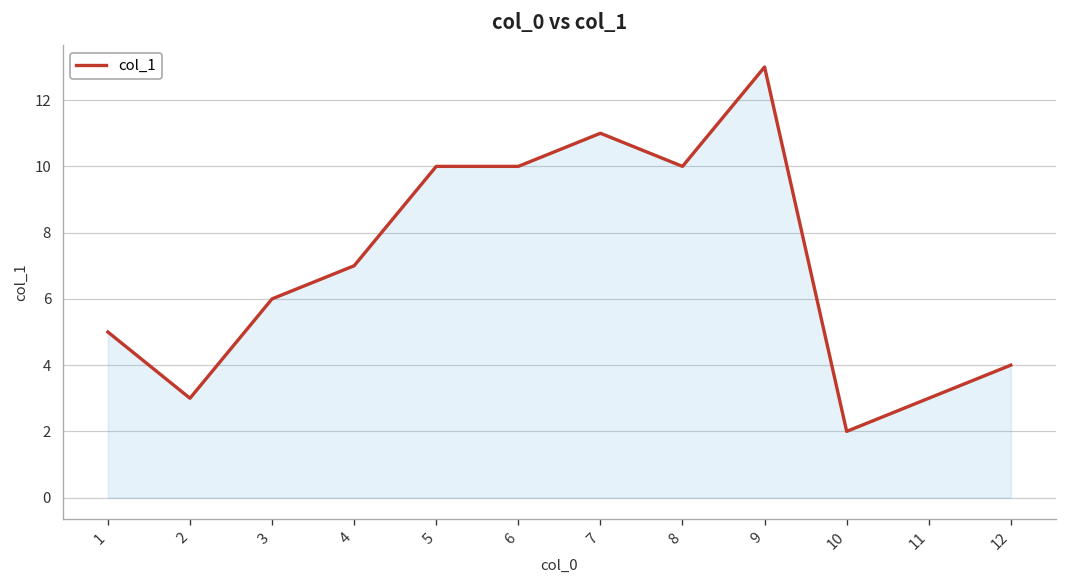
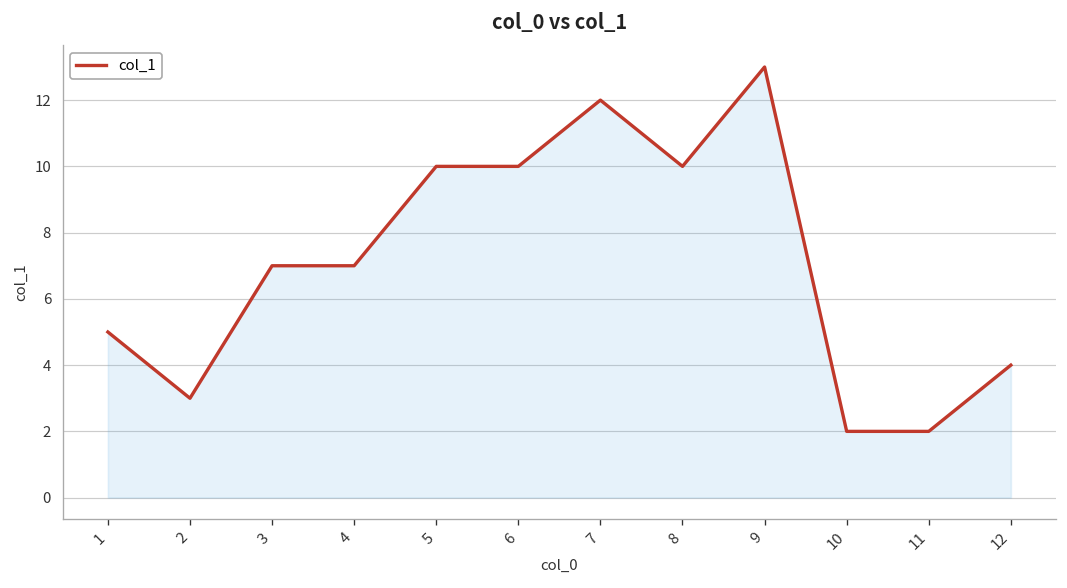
3: 6 -> 7
7: 11 -> 12
11: 3 -> 2
